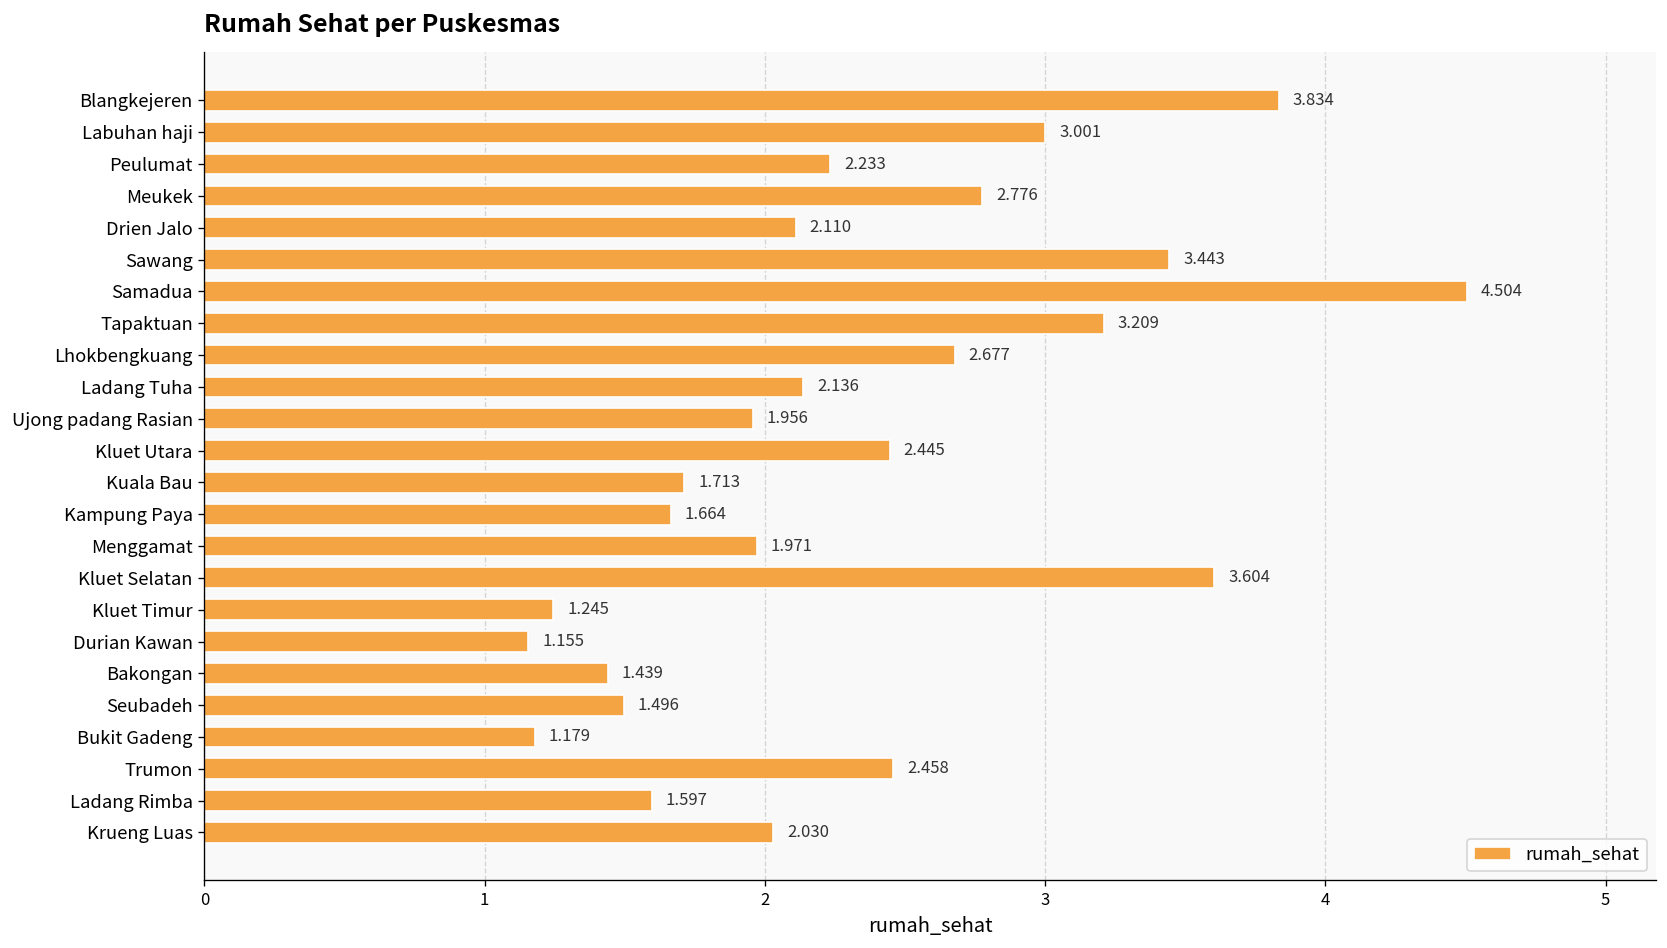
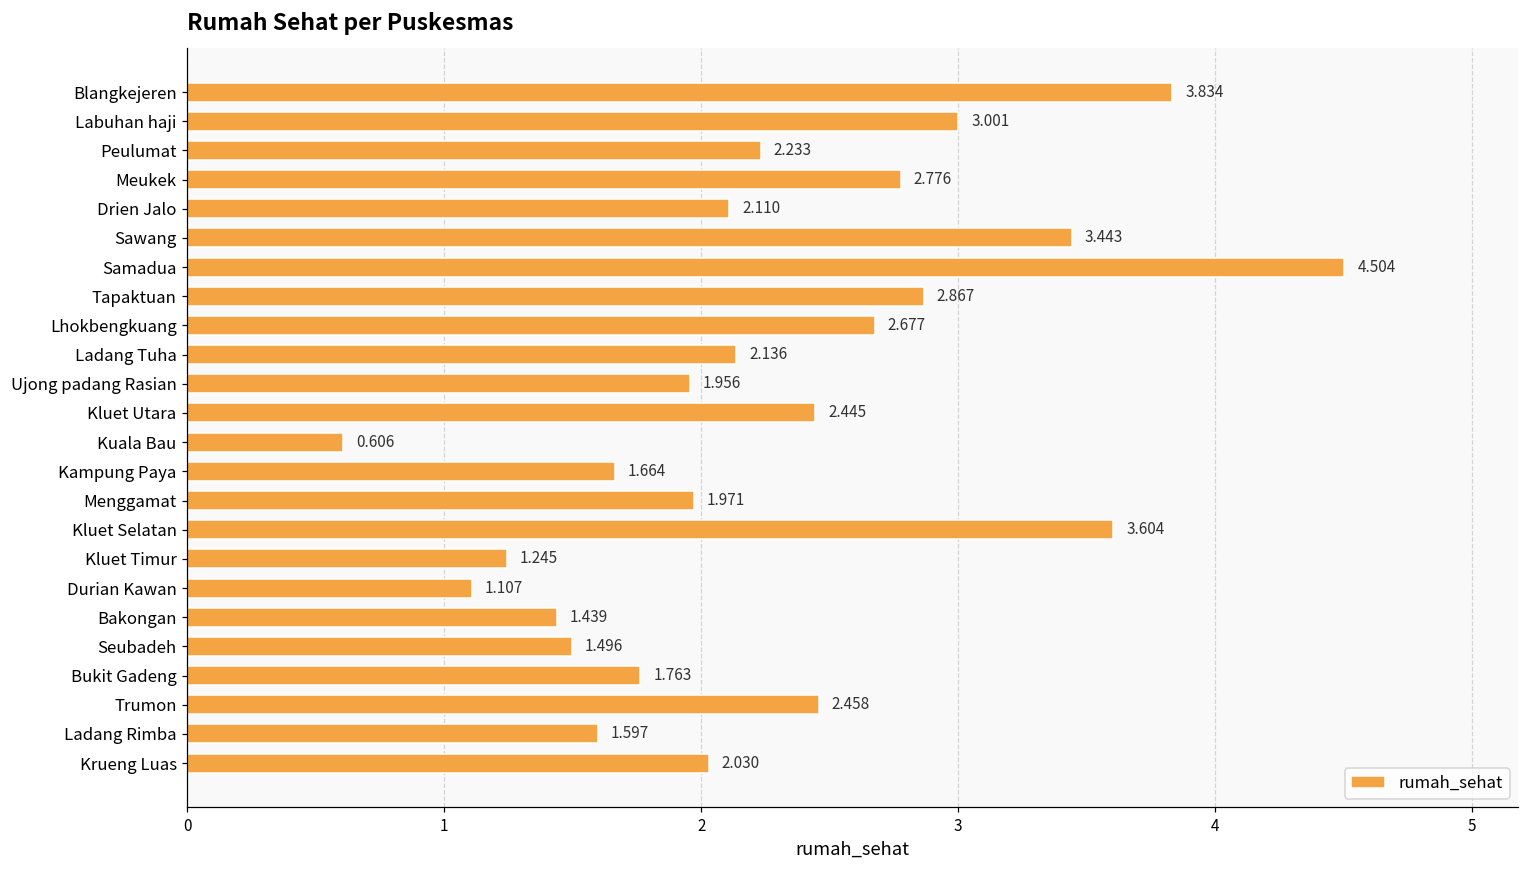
Tapaktuan: 3.209 -> 2.867
Kuala Bau: 1.713 -> 0.606
Durian Kawan: 1.155 -> 1.107
Bukit Gadeng: 1.179 -> 1.763
